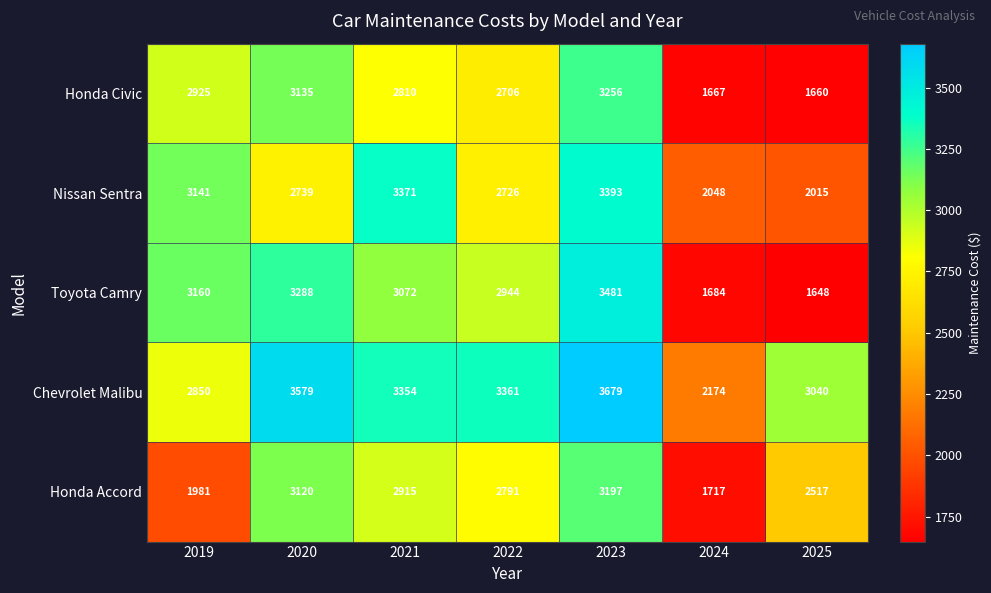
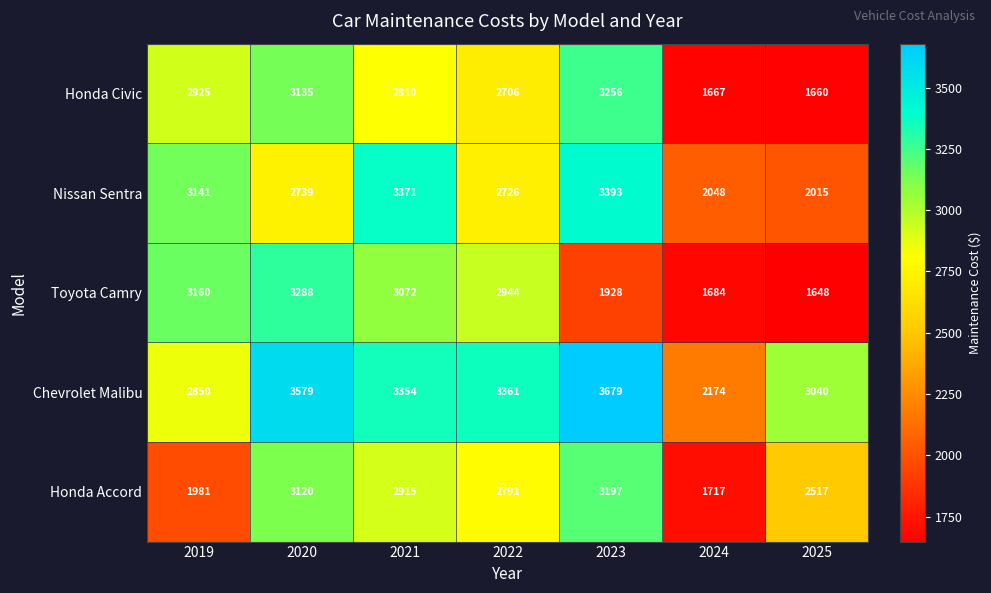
Toyota Camry, 2023: 3481 -> 1928
